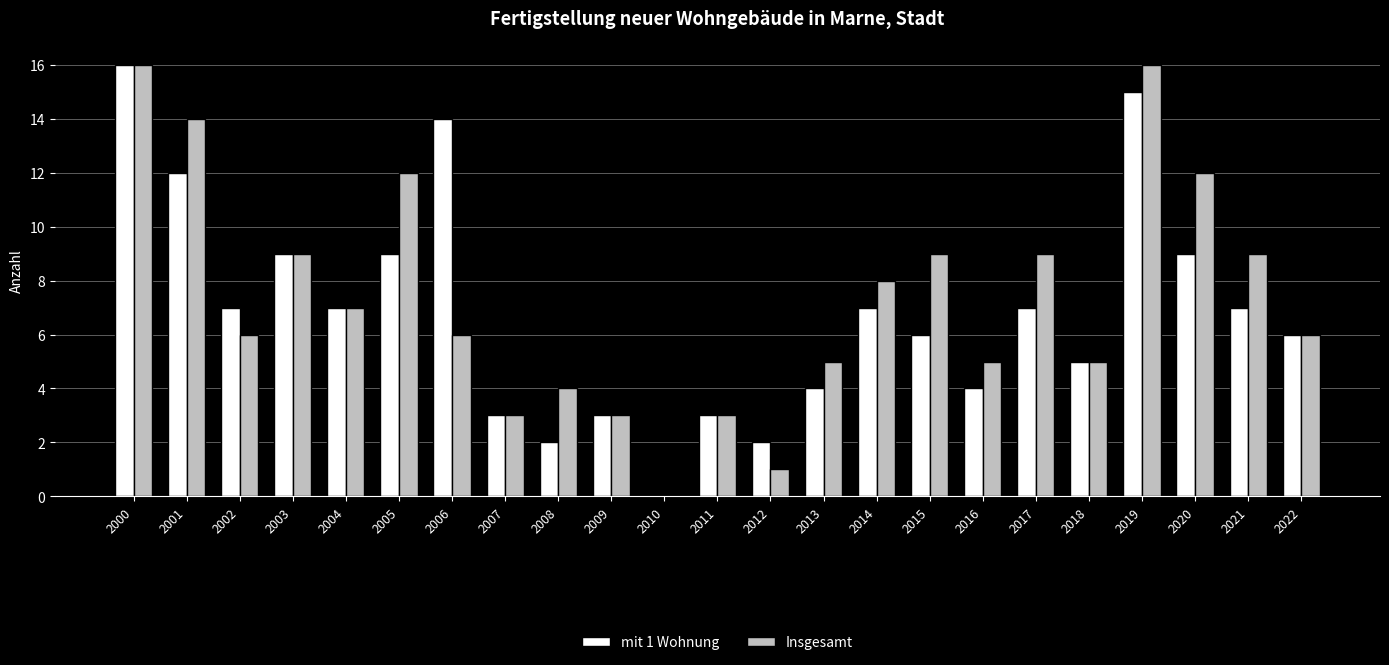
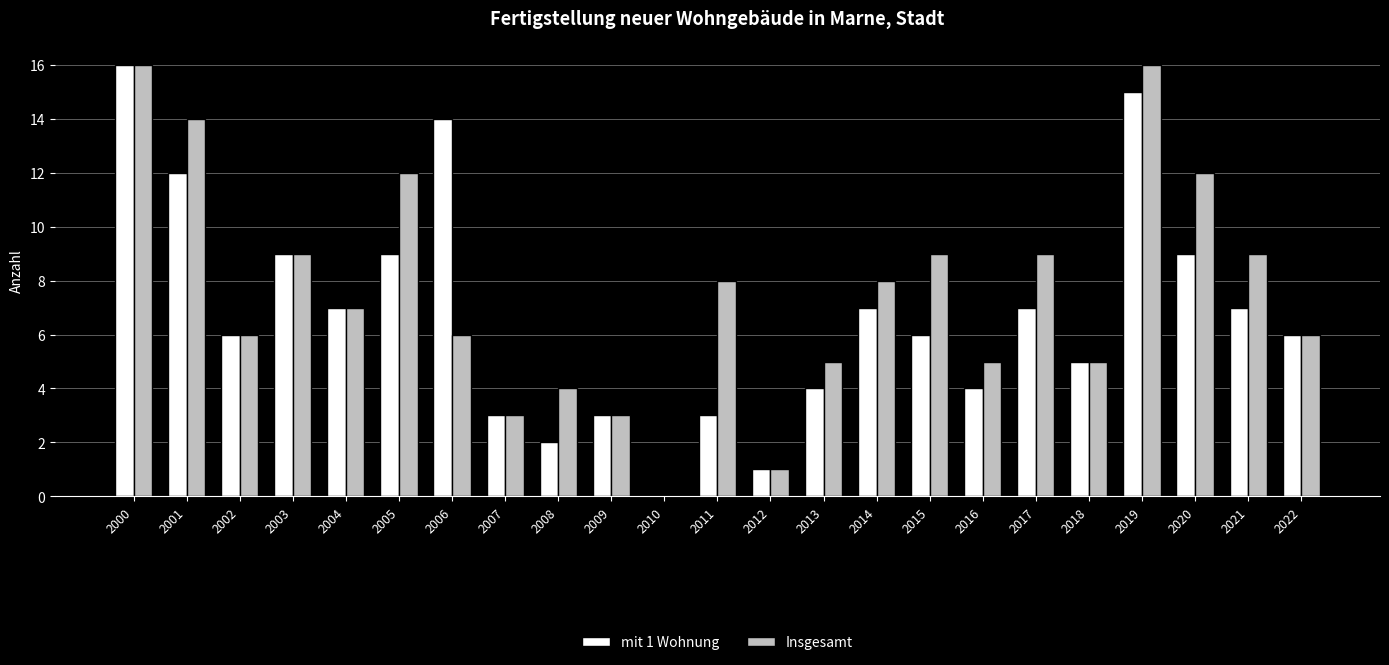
mit 1 Wohnung, 2002: 7 -> 6
Insgesamt, 2011: 3 -> 8
mit 1 Wohnung, 2012: 2 -> 1
